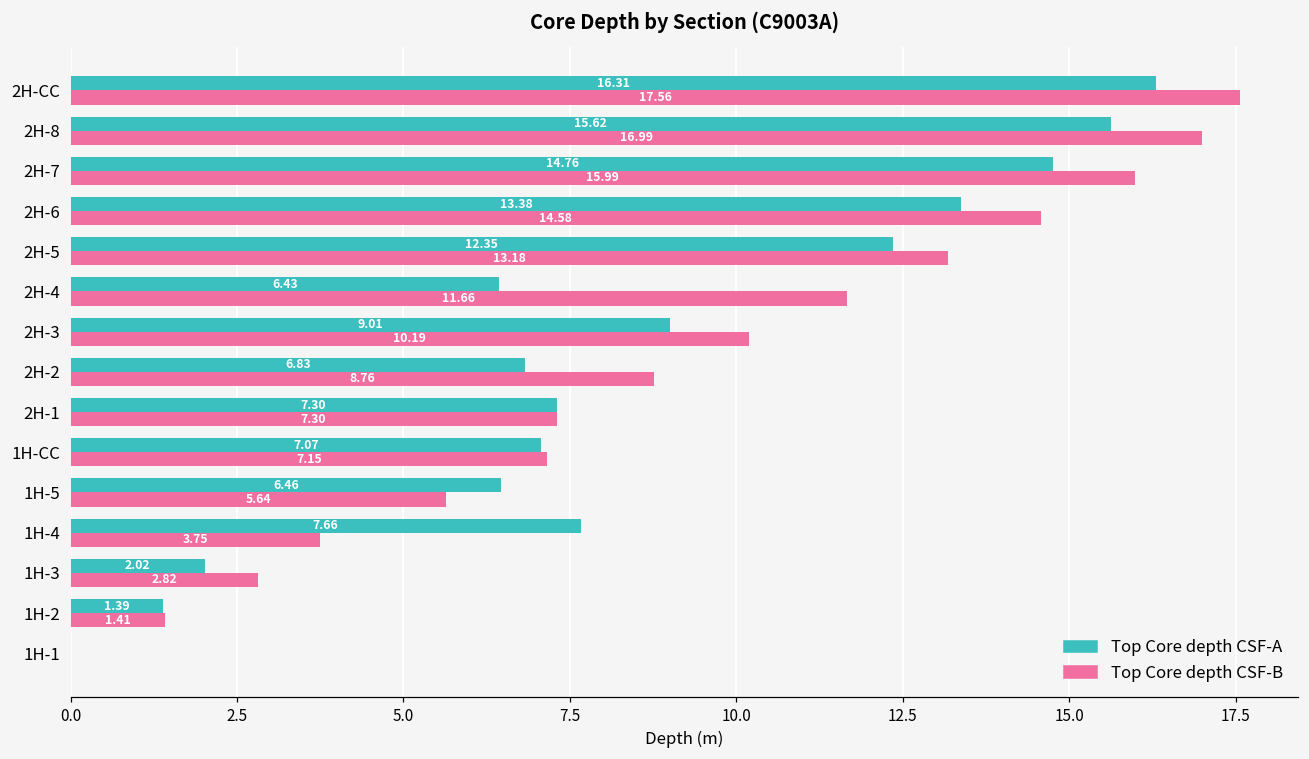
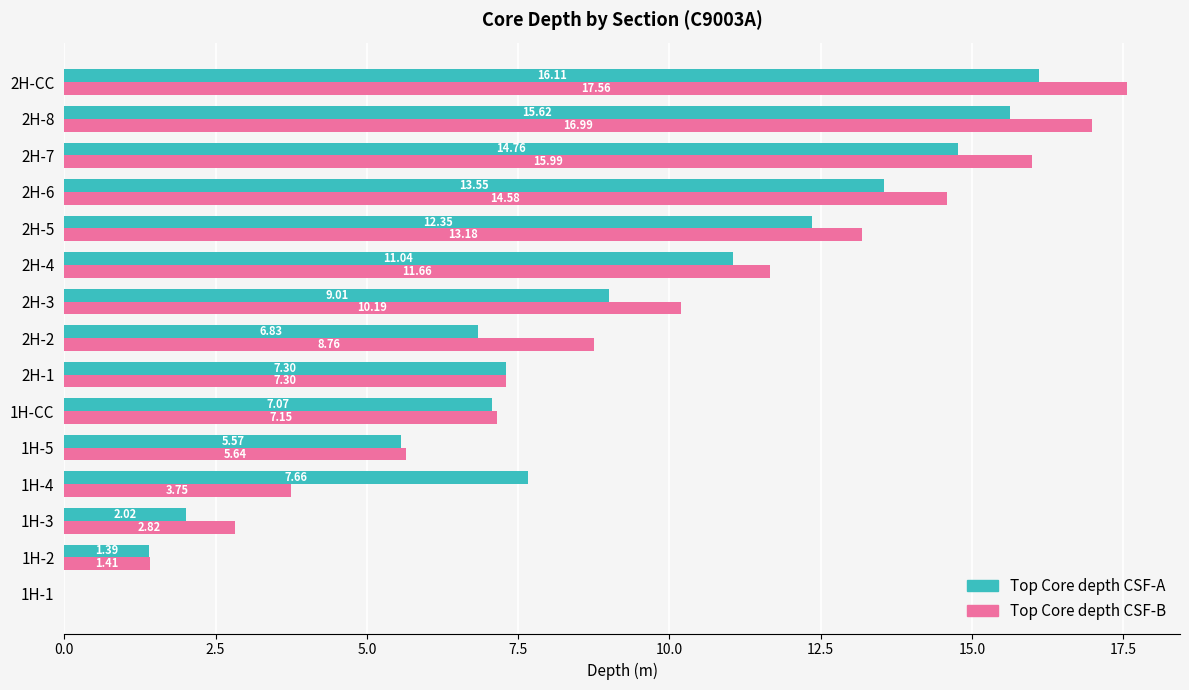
Top Core depth CSF-A, 2H-CC: 16.31 -> 16.11
Top Core depth CSF-A, 2H-6: 13.38 -> 13.55
Top Core depth CSF-A, 2H-4: 6.43 -> 11.04
Top Core depth CSF-A, 1H-5: 6.46 -> 5.57
